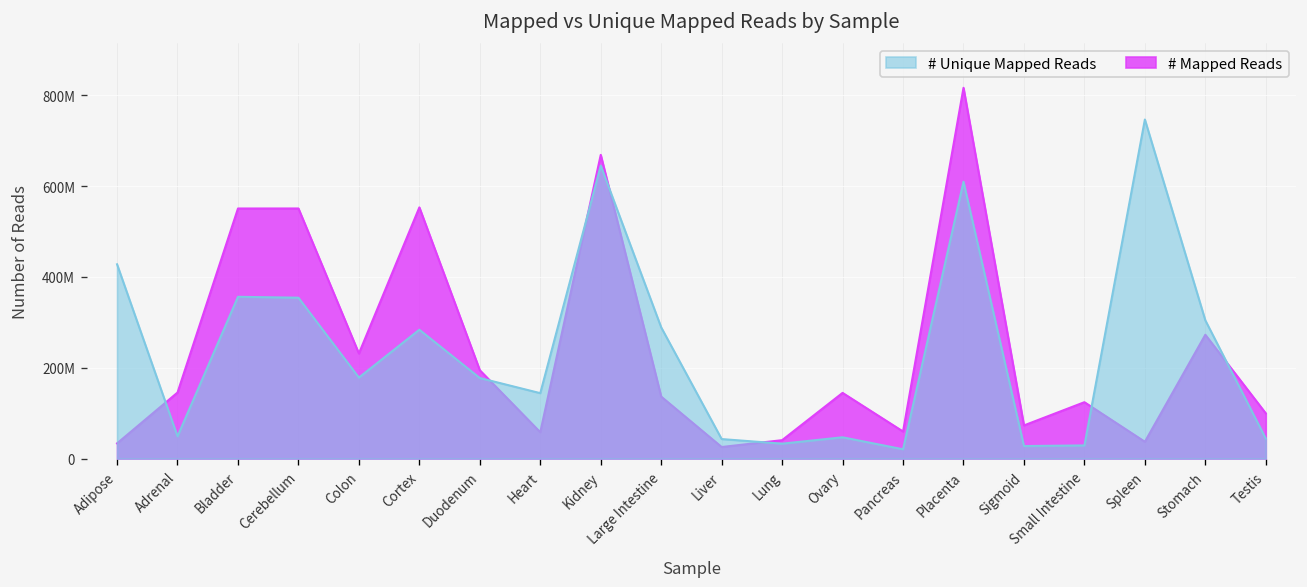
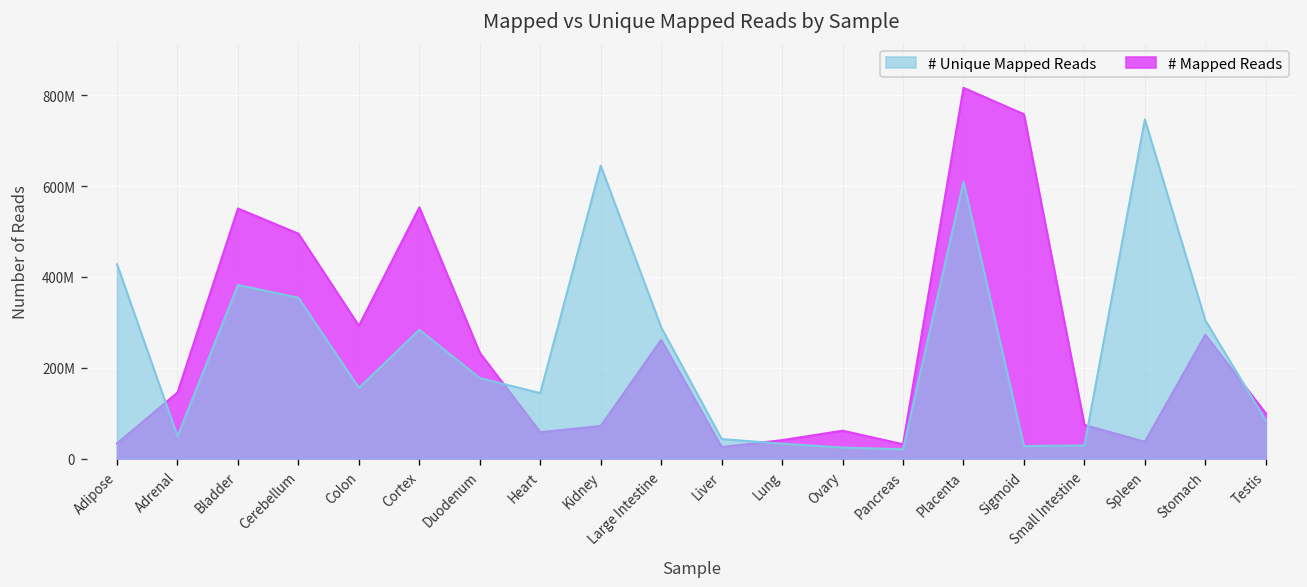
# Unique Mapped Reads, Bladder: 360000000 -> 380000000
# Mapped Reads, Cerebellum: 550000000 -> 500000000
# Mapped Reads, Colon: 230000000 -> 290000000
# Unique Mapped Reads, Colon: 180000000 -> 160000000
# Mapped Reads, Duodenum: 190000000 -> 230000000
# Mapped Reads, Kidney: 670000000 -> 70000000
# Mapped Reads, Large Intestine: 140000000 -> 260000000
# Mapped Reads, Ovary: 140000000 -> 60000000
# Unique Mapped Reads, Ovary: 50000000 -> 20000000
# Mapped Reads, Pancreas: 60000000 -> 30000000
# Mapped Reads, Sigmoid: 70000000 -> 760000000
# Mapped Reads, Small Intestine: 120000000 -> 70000000
# Unique Mapped Reads, Testis: 40000000 -> 80000000
